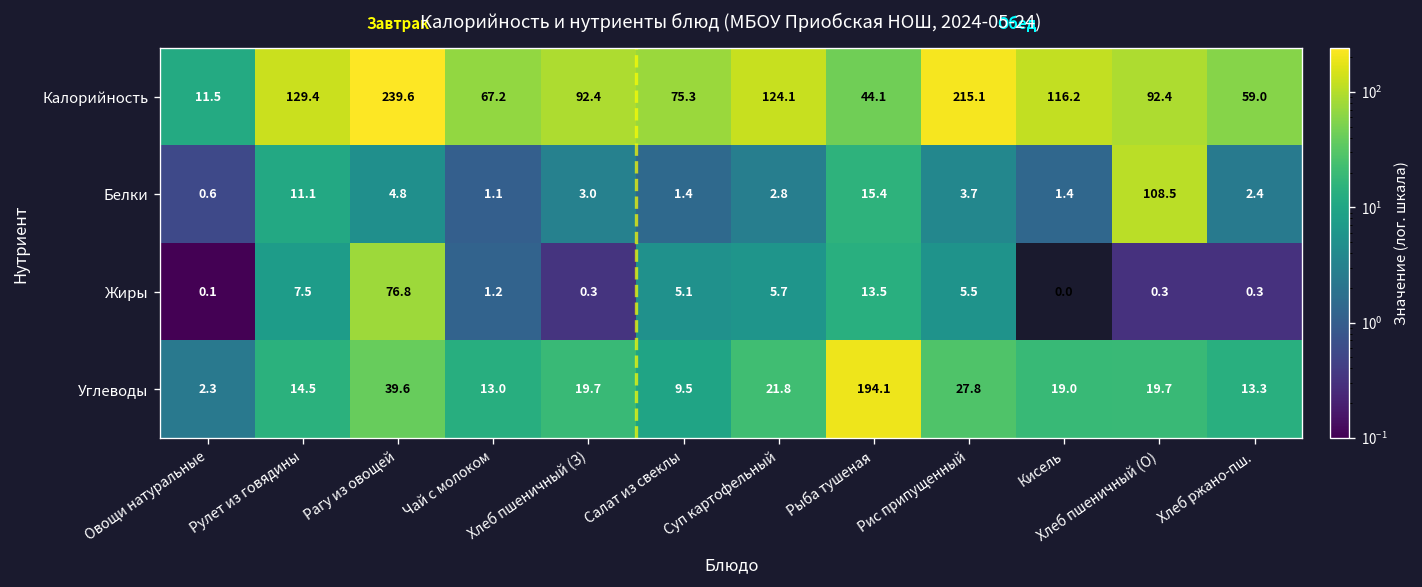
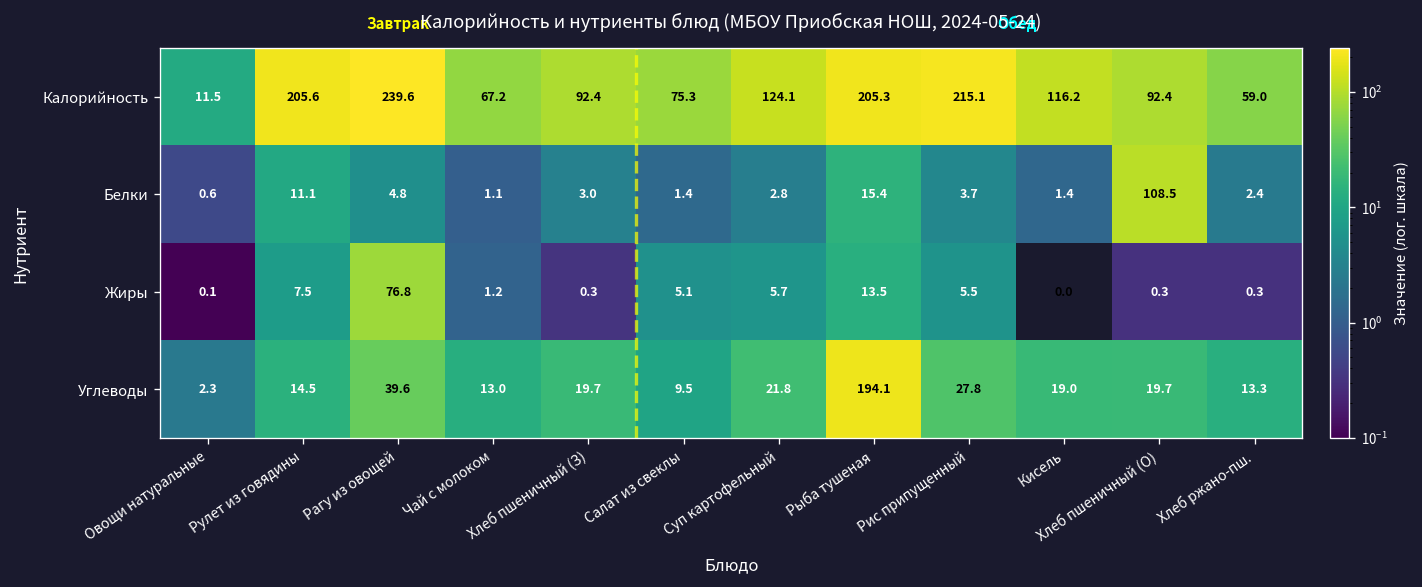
Калорийность, Рулет из говядины: 129.4 -> 205.6
Калорийность, Рыба тушеная: 44.1 -> 205.3
